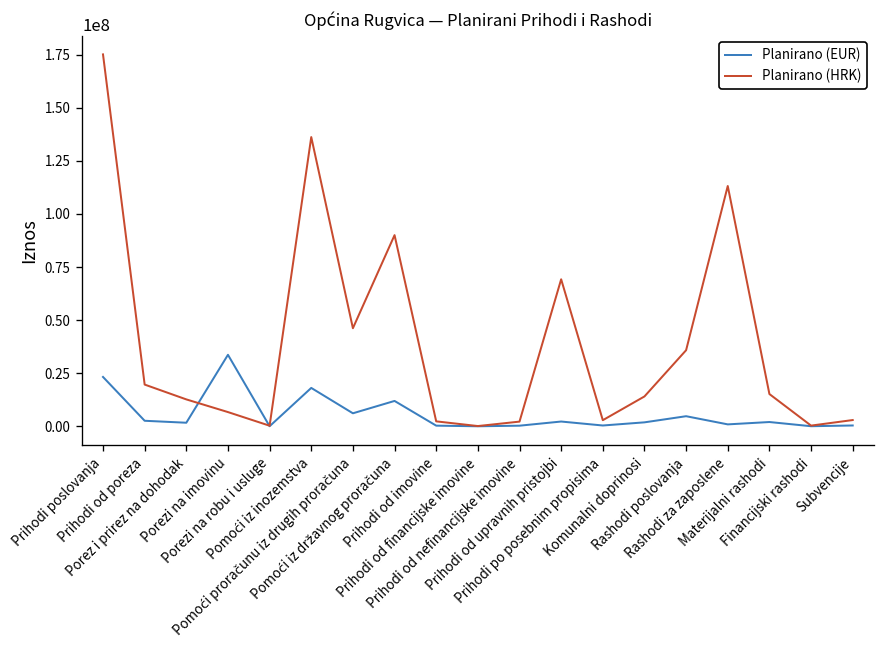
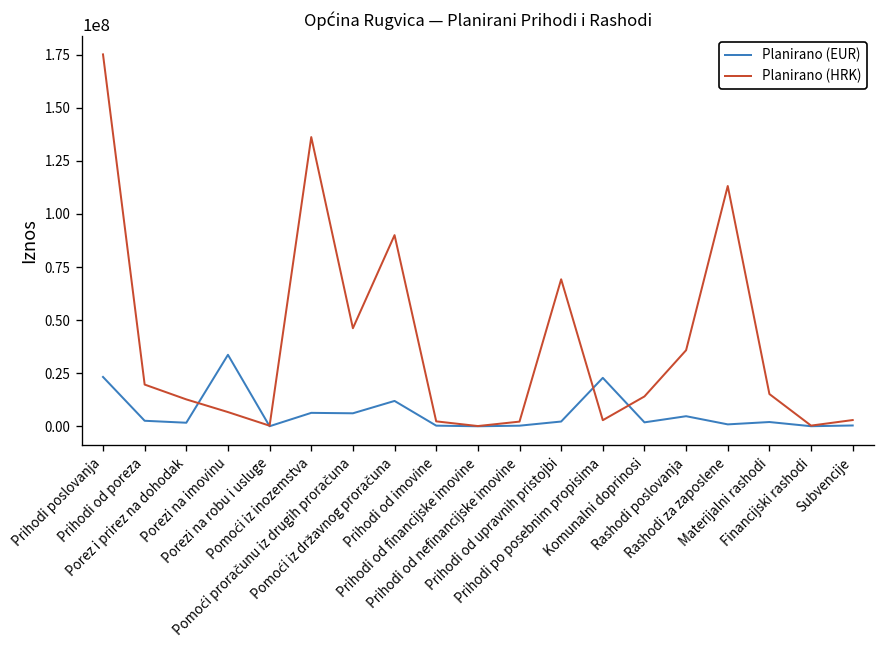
Planirano (EUR), Pomoći iz inozemstva: 18000000 -> 6000000
Planirano (EUR), Prihodi po posebnim propisima: 0 -> 23000000
